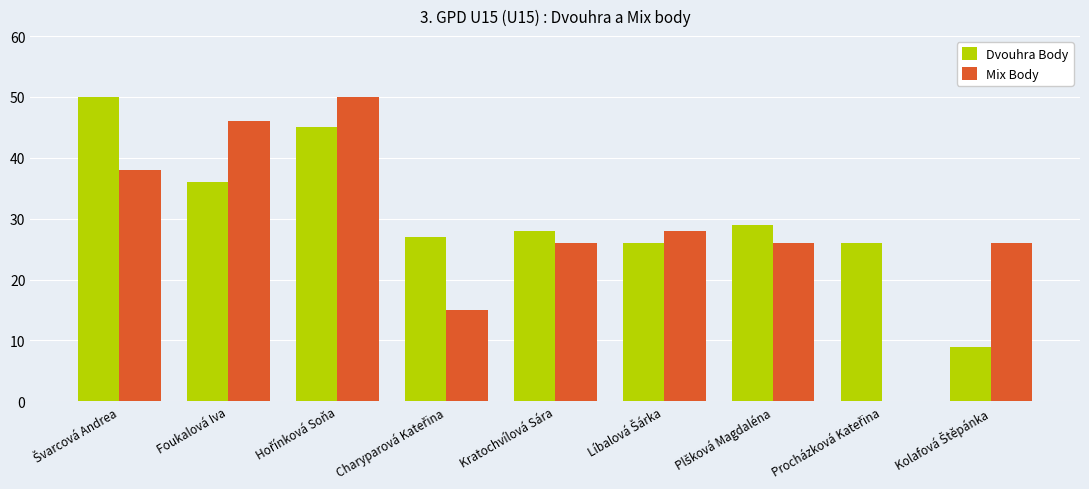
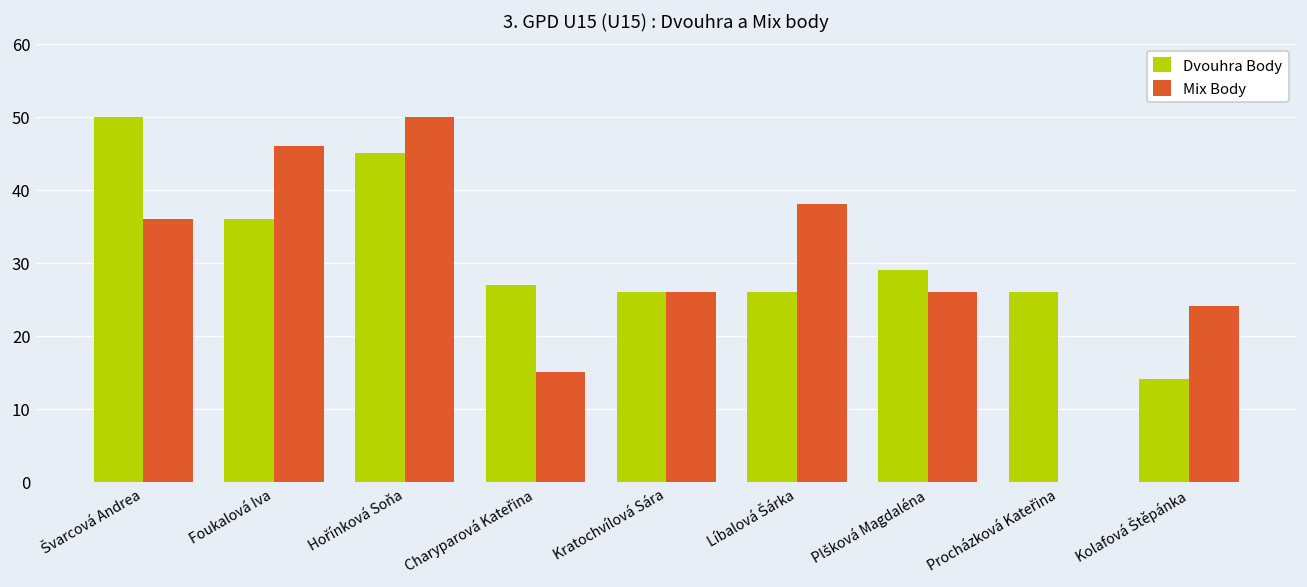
Mix Body, Švarcová Andrea: 38 -> 36
Dvouhra Body, Kratochvílová Sára: 28 -> 26
Mix Body, Líbalová Šárka: 28 -> 38
Dvouhra Body, Kolafová Štěpánka: 9 -> 14
Mix Body, Kolafová Štěpánka: 26 -> 24
